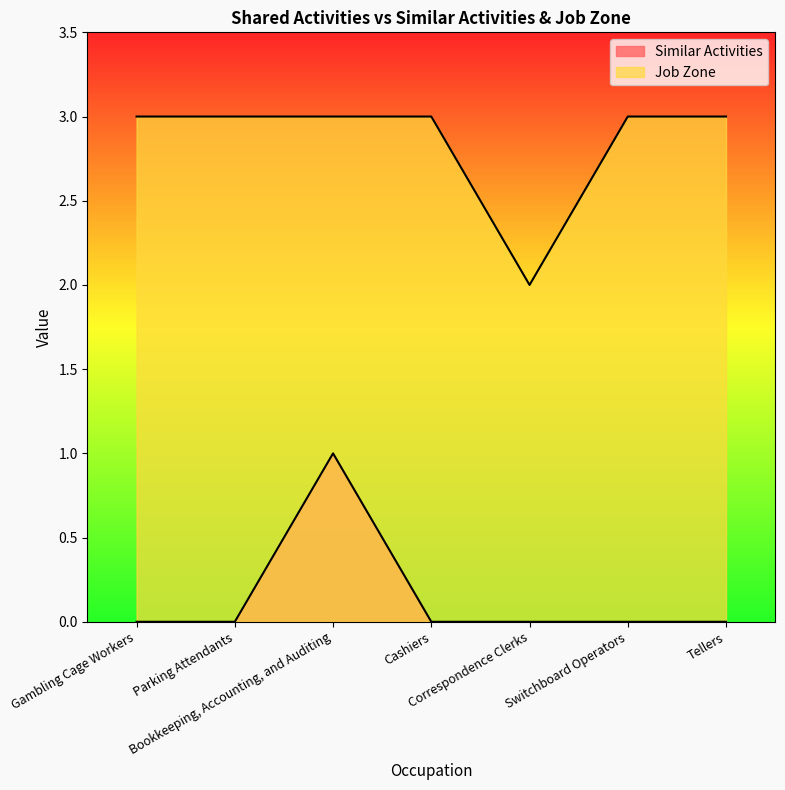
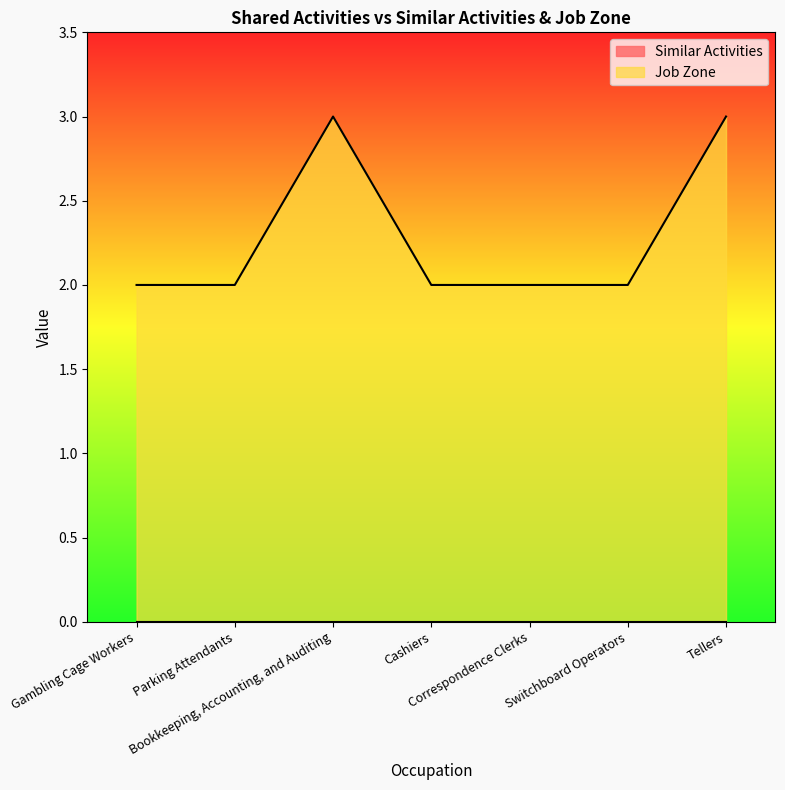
Job Zone, Gambling Cage Workers: 3 -> 2
Job Zone, Parking Attendants: 3 -> 2
Similar Activities, Bookkeeping, Accounting, and Auditing: 1 -> 0
Job Zone, Cashiers: 3 -> 2
Job Zone, Switchboard Operators: 3 -> 2
